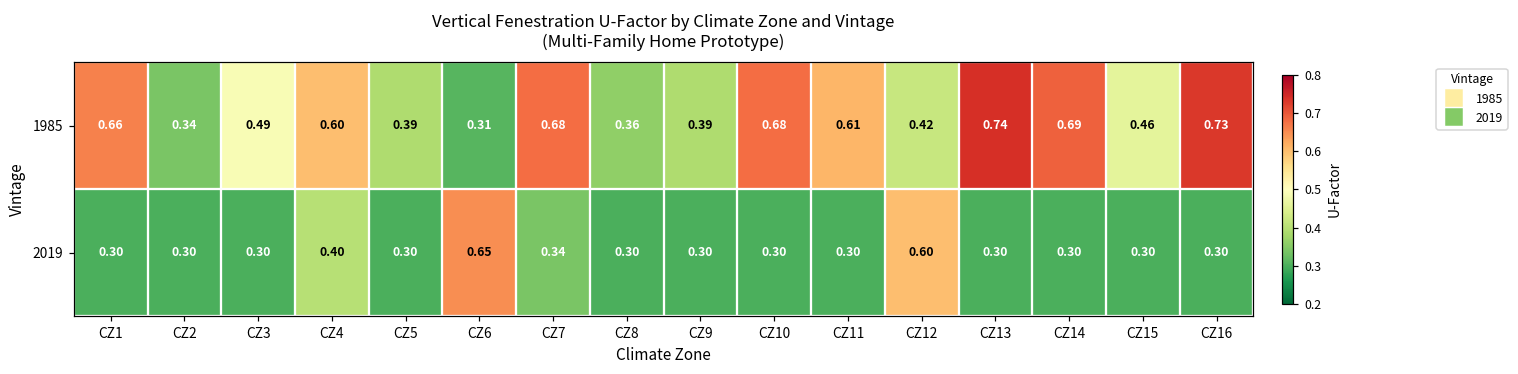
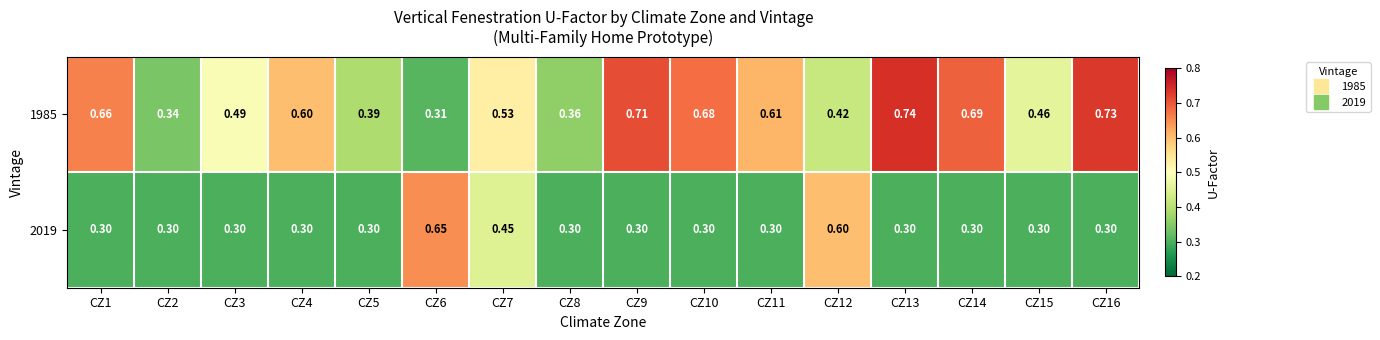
1985, CZ7: 0.68 -> 0.53
1985, CZ9: 0.39 -> 0.71
2019, CZ4: 0.40 -> 0.30
2019, CZ7: 0.34 -> 0.45
